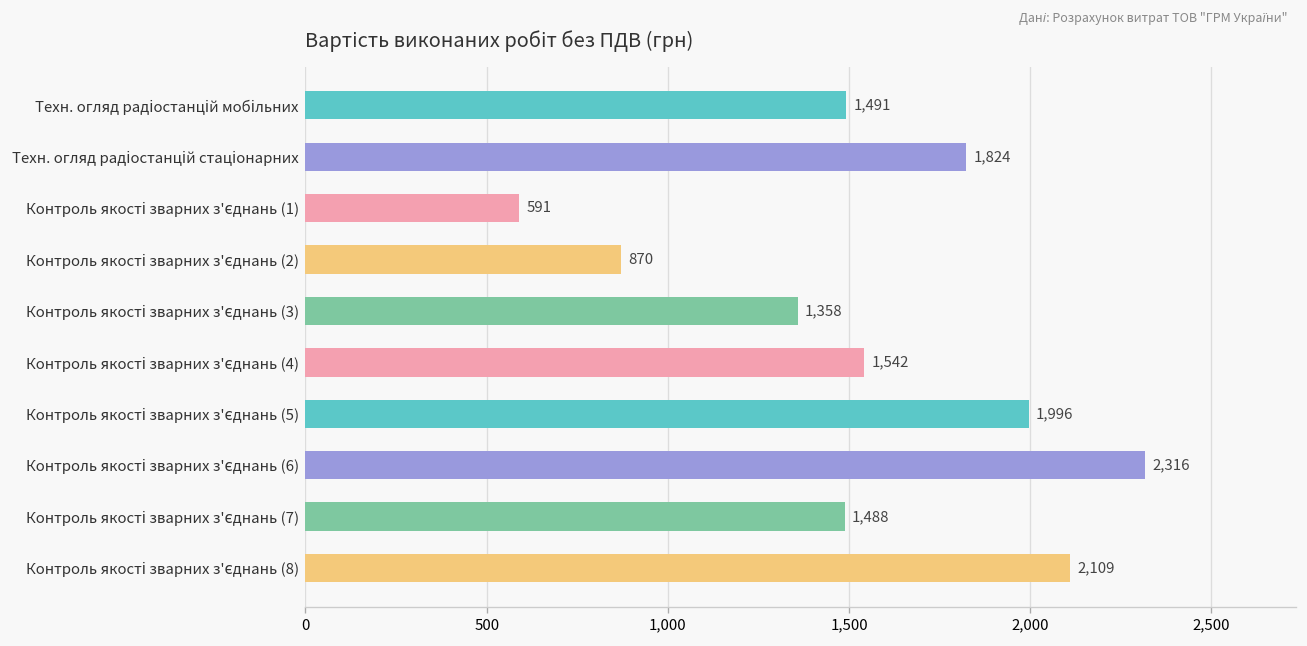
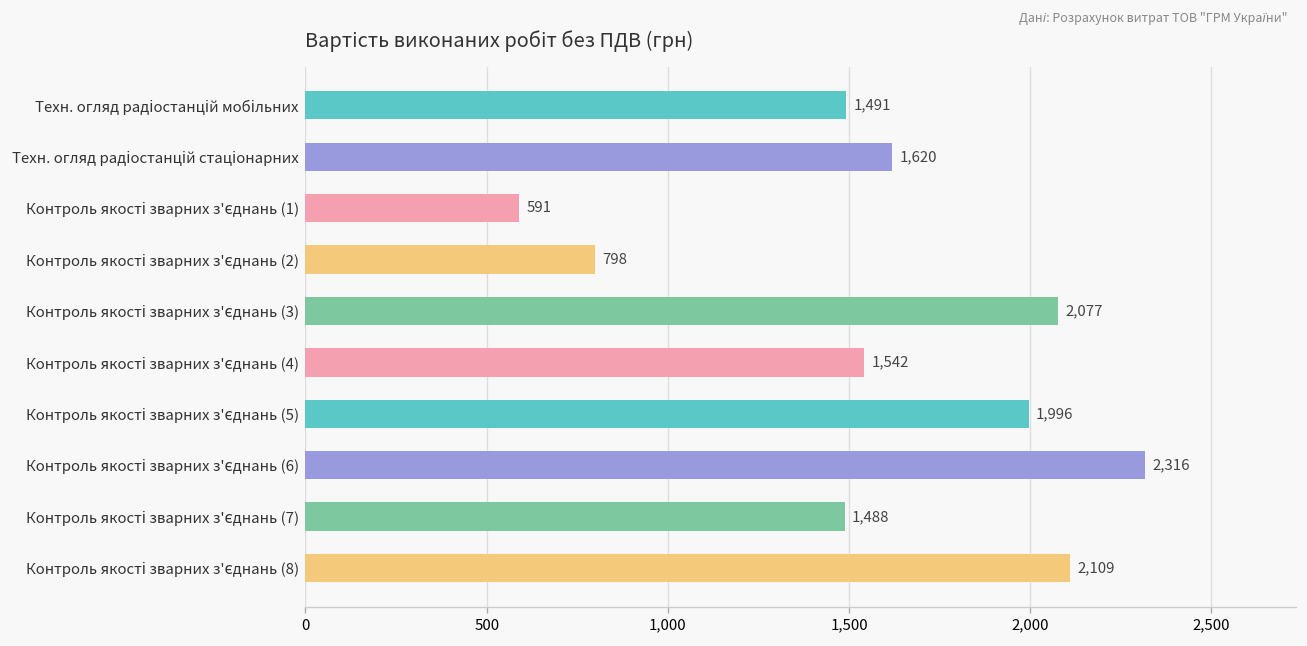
Техн. огляд радіостанцій стаціонарних: 1,824 -> 1,620
Контроль якості зварних з'єднань (2): 870 -> 798
Контроль якості зварних з'єднань (3): 1,358 -> 2,077
